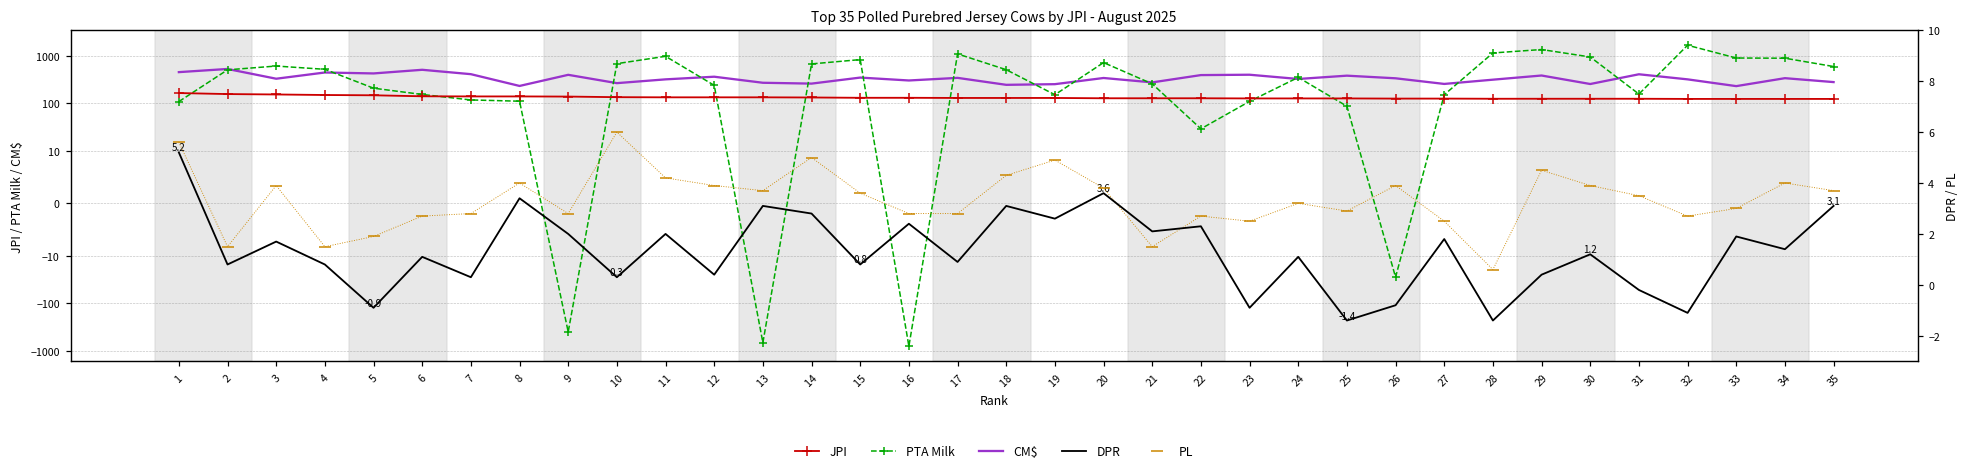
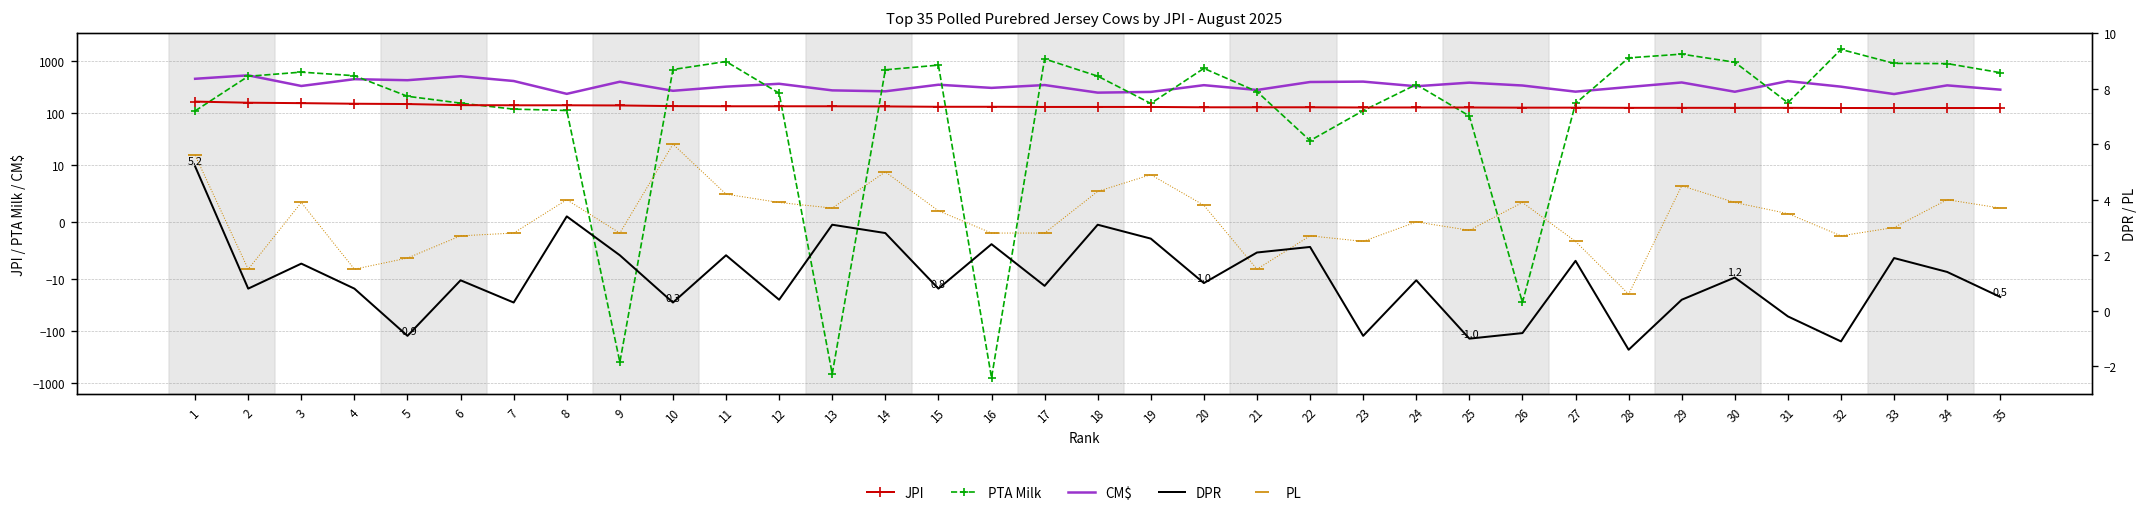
DPR, 20: 3.6 -> 1.0
DPR, 25: -1.4 -> -1.0
DPR, 35: 3.1 -> 0.5
